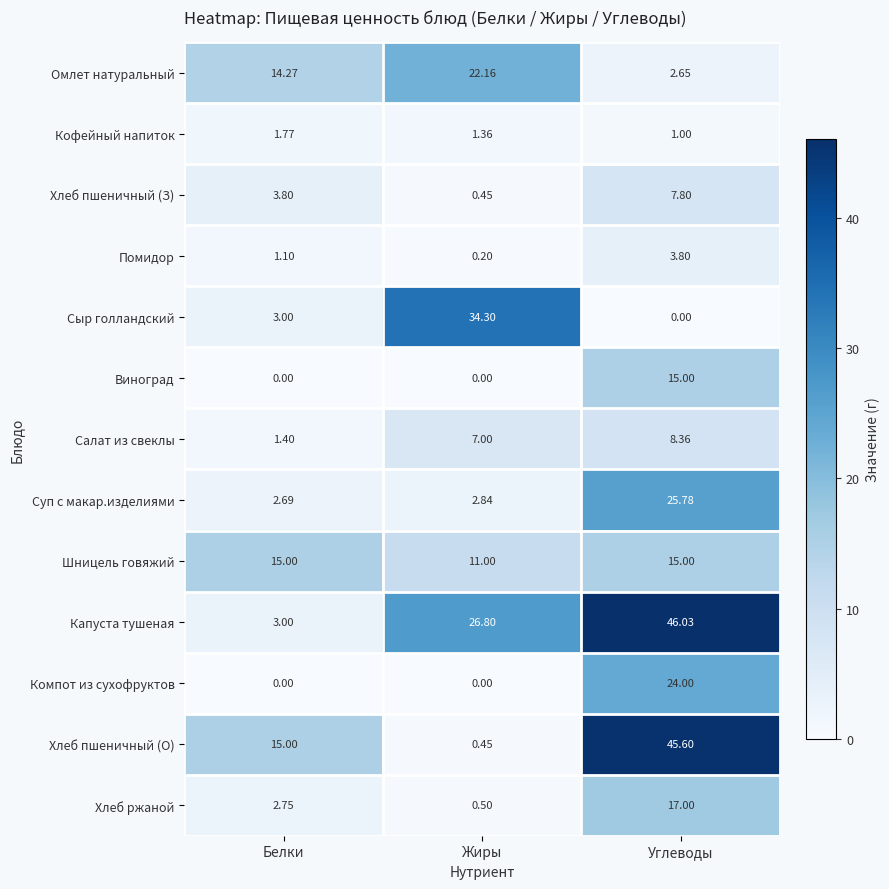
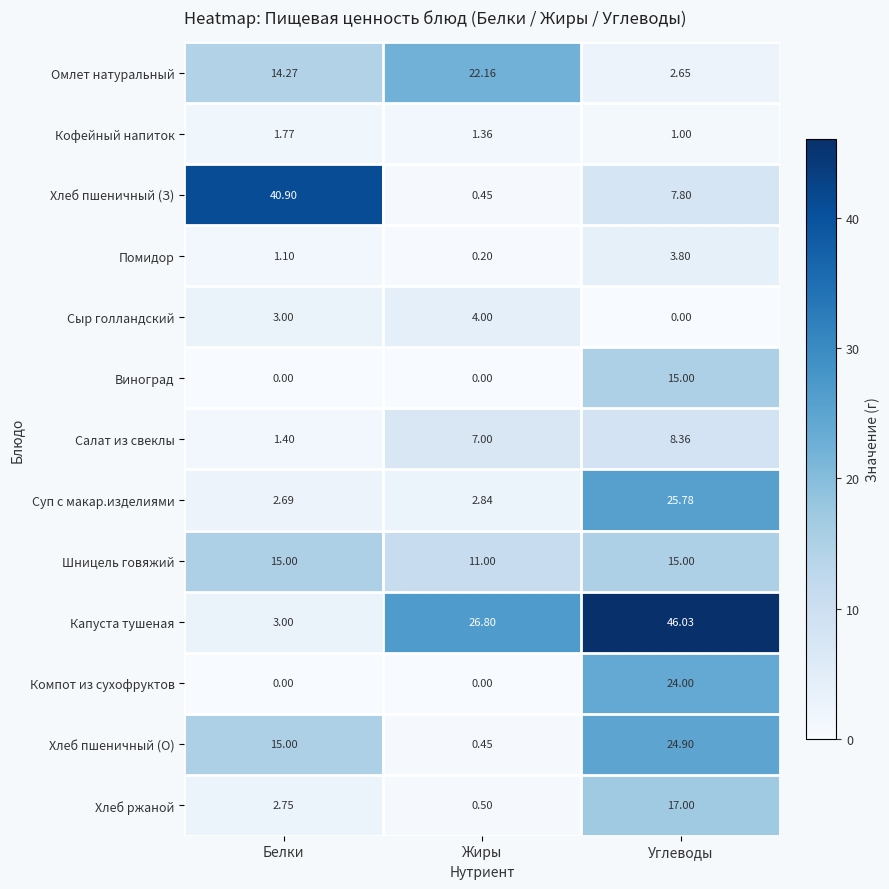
Хлеб пшеничный (З), Белки: 3.80 -> 40.90
Сыр голландский, Жиры: 34.30 -> 4.00
Хлеб пшеничный (О), Углеводы: 45.60 -> 24.90
